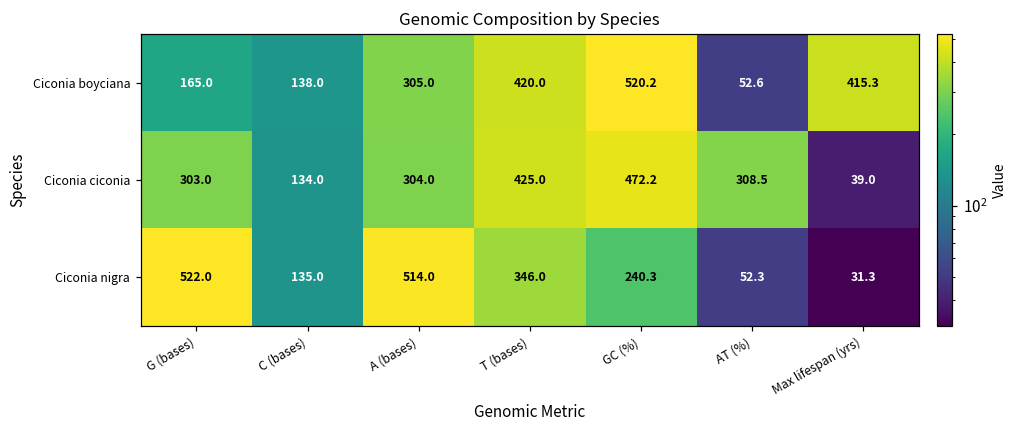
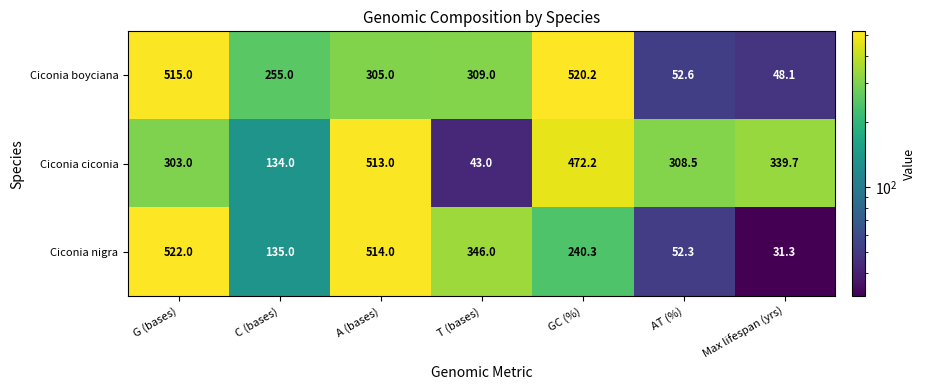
Ciconia boyciana, G (bases): 165.0 -> 515.0
Ciconia boyciana, C (bases): 138.0 -> 255.0
Ciconia boyciana, T (bases): 420.0 -> 309.0
Ciconia boyciana, Max lifespan (yrs): 415.3 -> 48.1
Ciconia ciconia, A (bases): 304.0 -> 513.0
Ciconia ciconia, T (bases): 425.0 -> 43.0
Ciconia ciconia, Max lifespan (yrs): 39.0 -> 339.7
